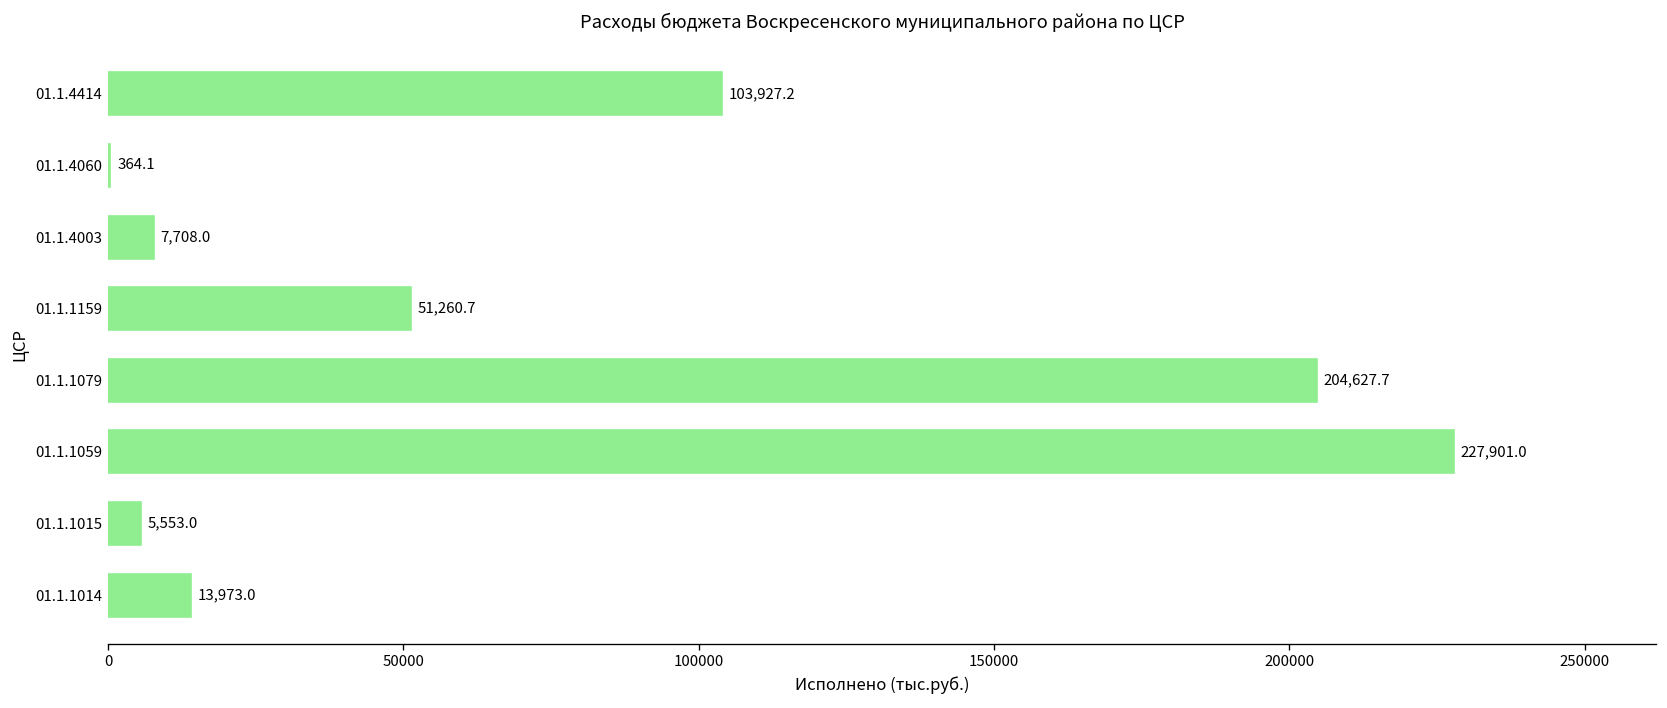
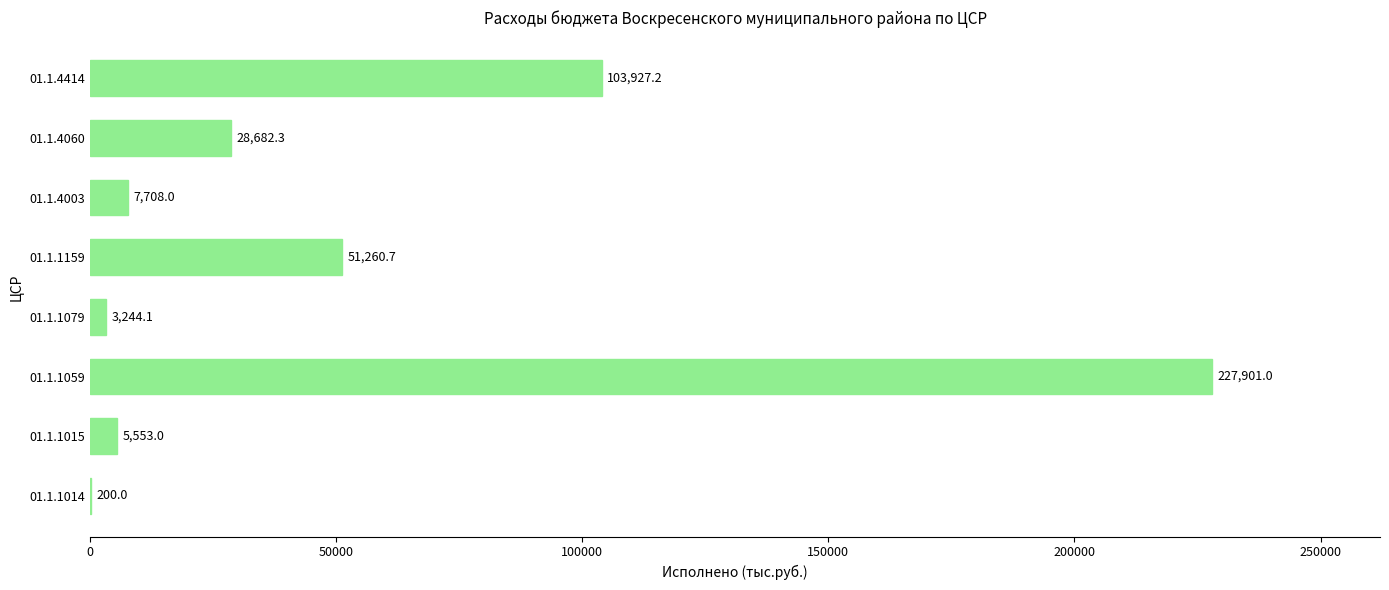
01.1.4060: 364.1 -> 28,682.3
01.1.1079: 204,627.7 -> 3,244.1
01.1.1014: 13,973.0 -> 200.0
